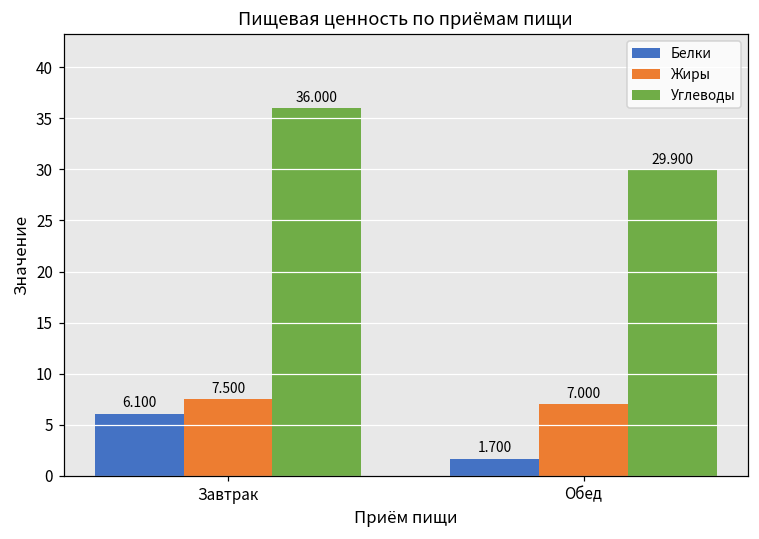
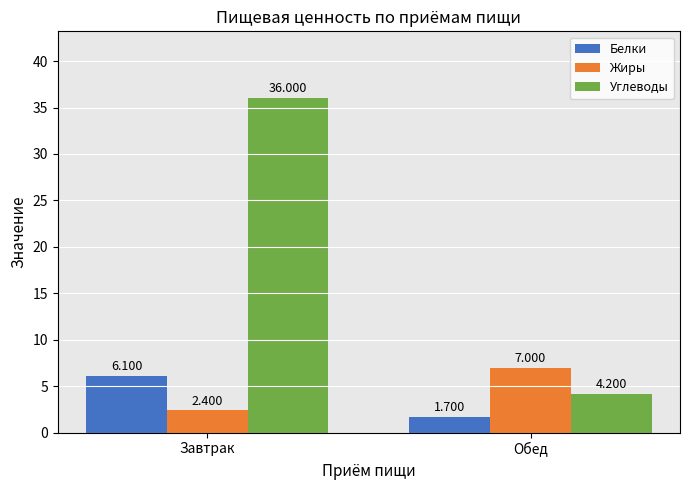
Жиры, Завтрак: 7.500 -> 2.400
Углеводы, Обед: 29.900 -> 4.200
